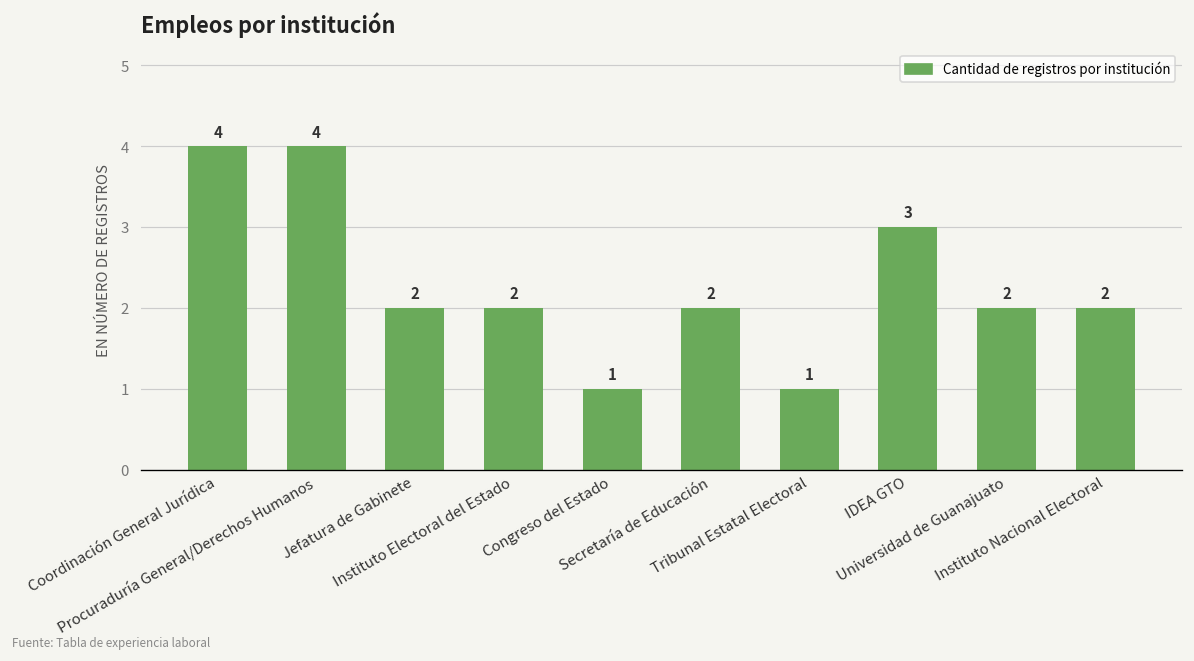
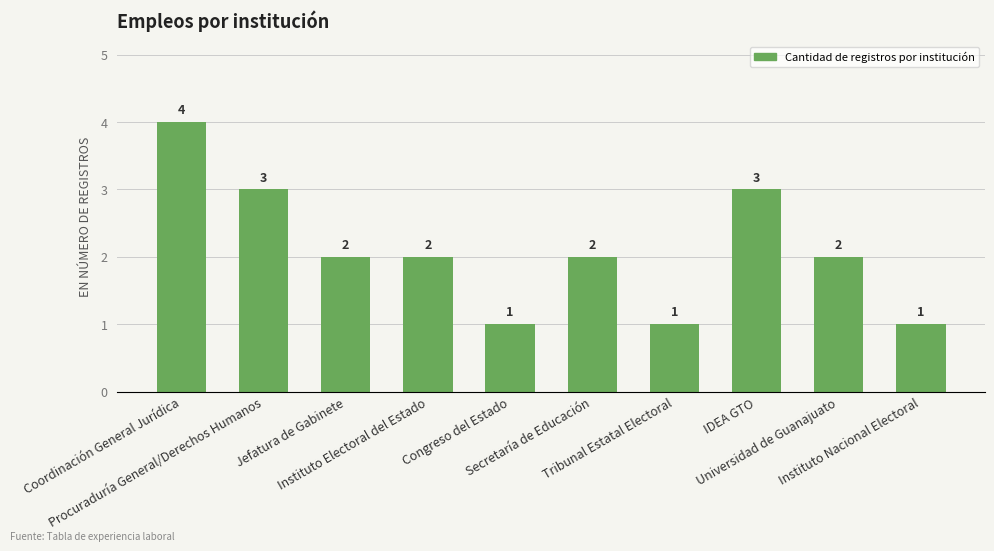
Procuraduría General/Derechos Humanos: 4 -> 3
Instituto Nacional Electoral: 2 -> 1
